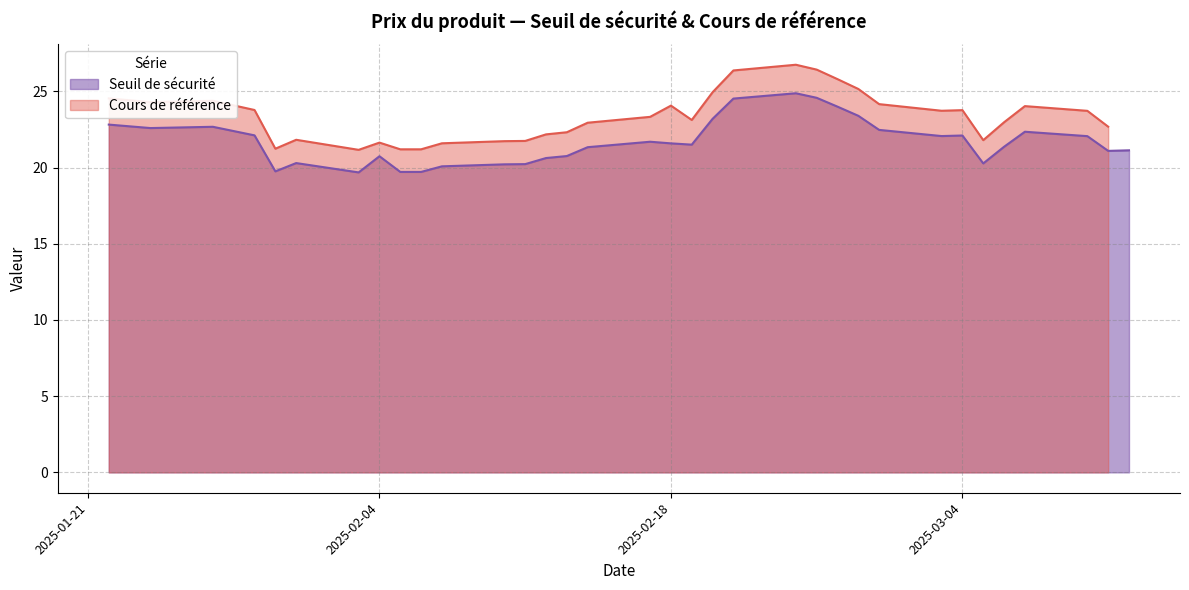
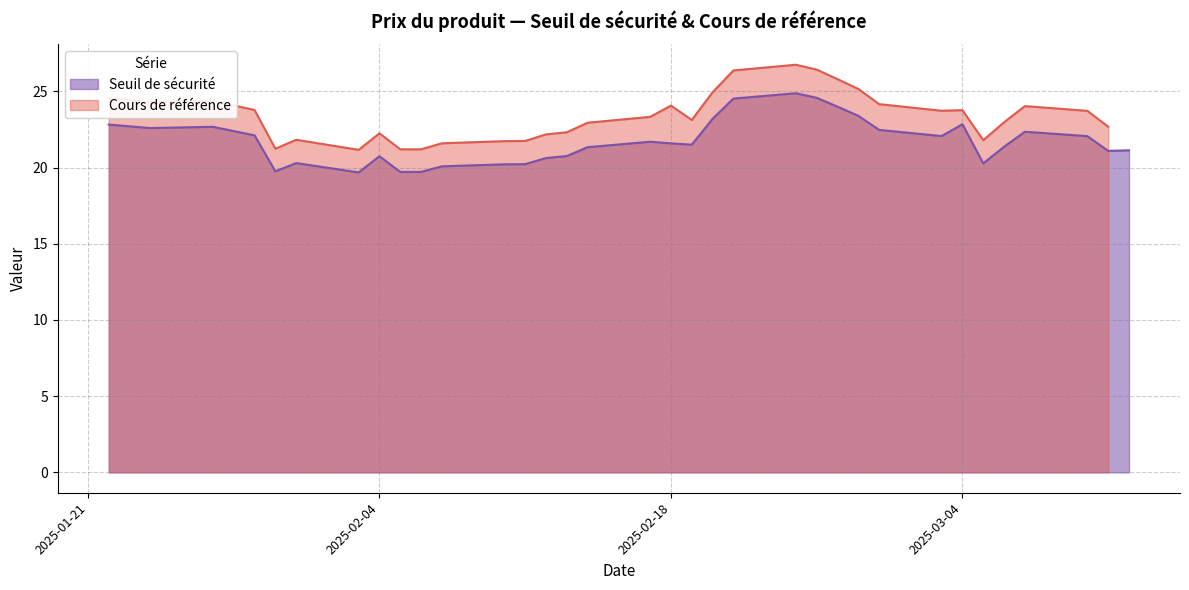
Cours de référence, 2025-02-04: 21.6 -> 22.3
Seuil de sécurité, 2025-03-04: 22.1 -> 22.8
